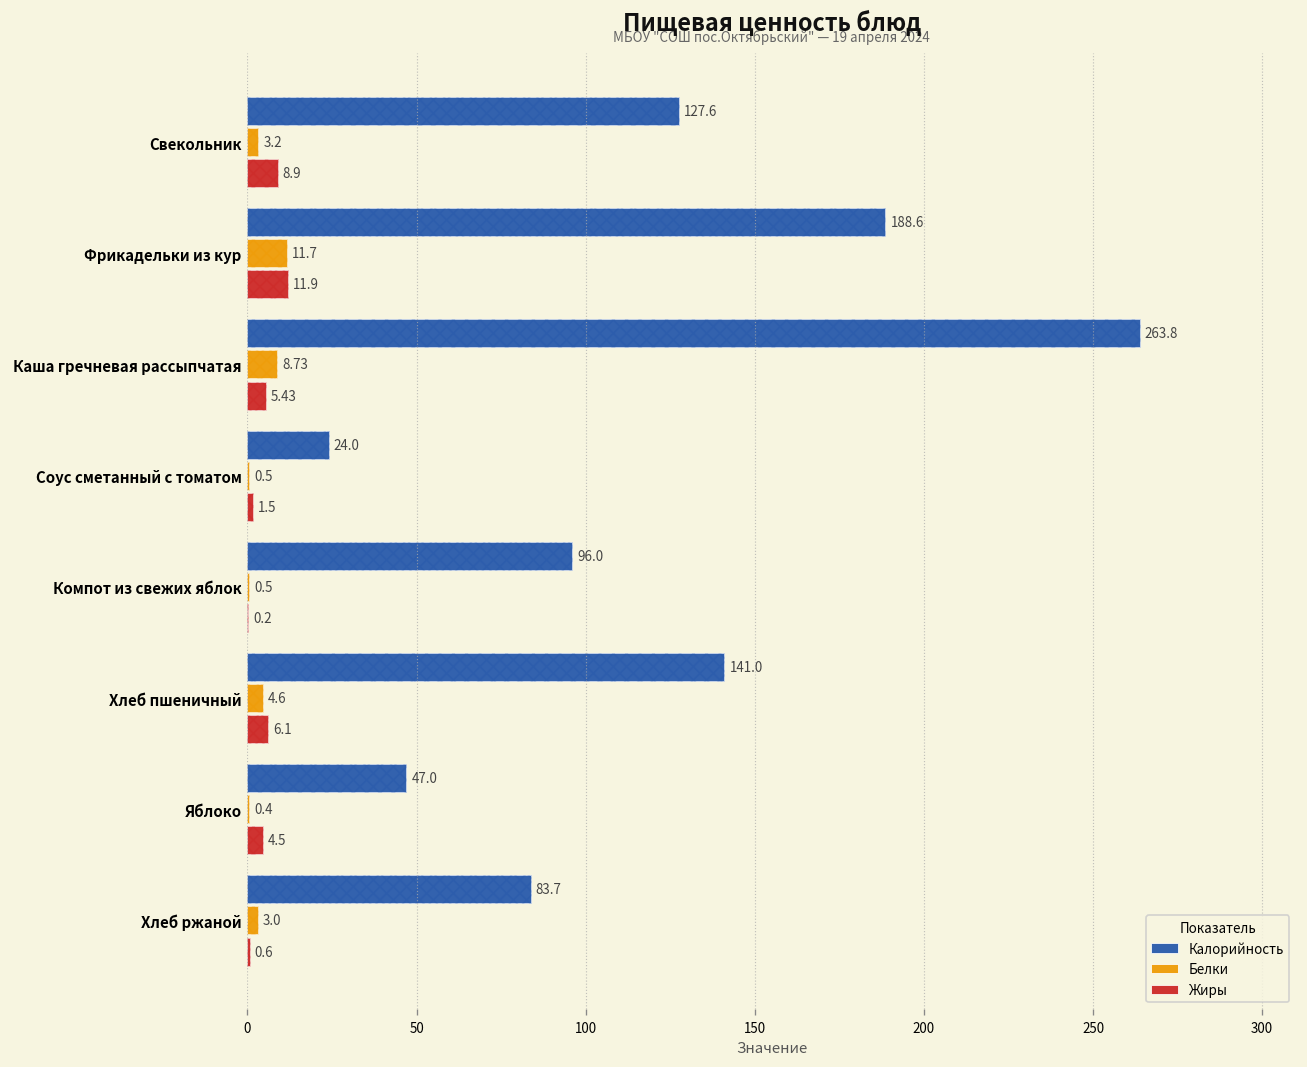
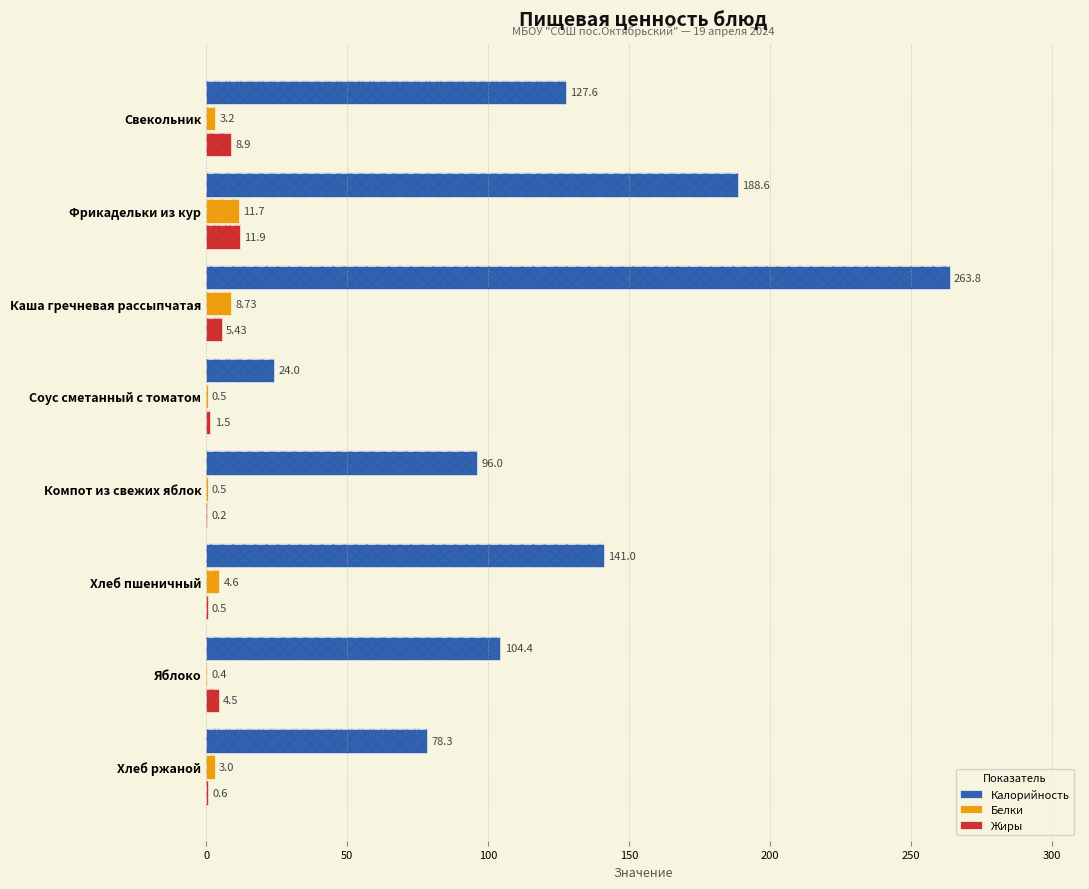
Жиры, Хлеб пшеничный: 6.1 -> 0.5
Калорийность, Яблоко: 47.0 -> 104.4
Калорийность, Хлеб ржаной: 83.7 -> 78.3
